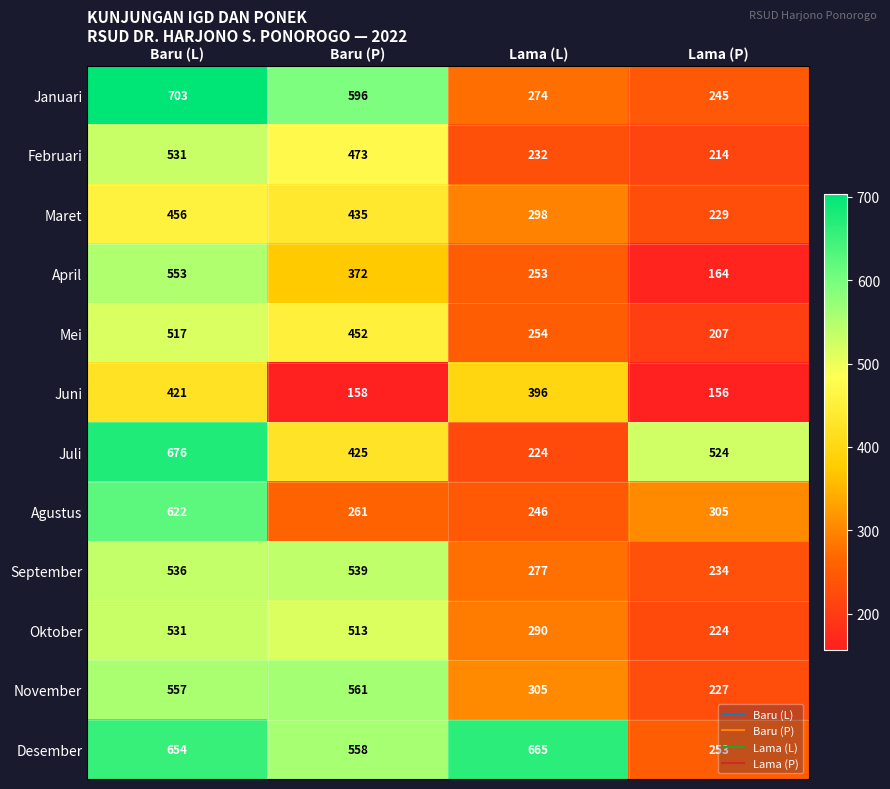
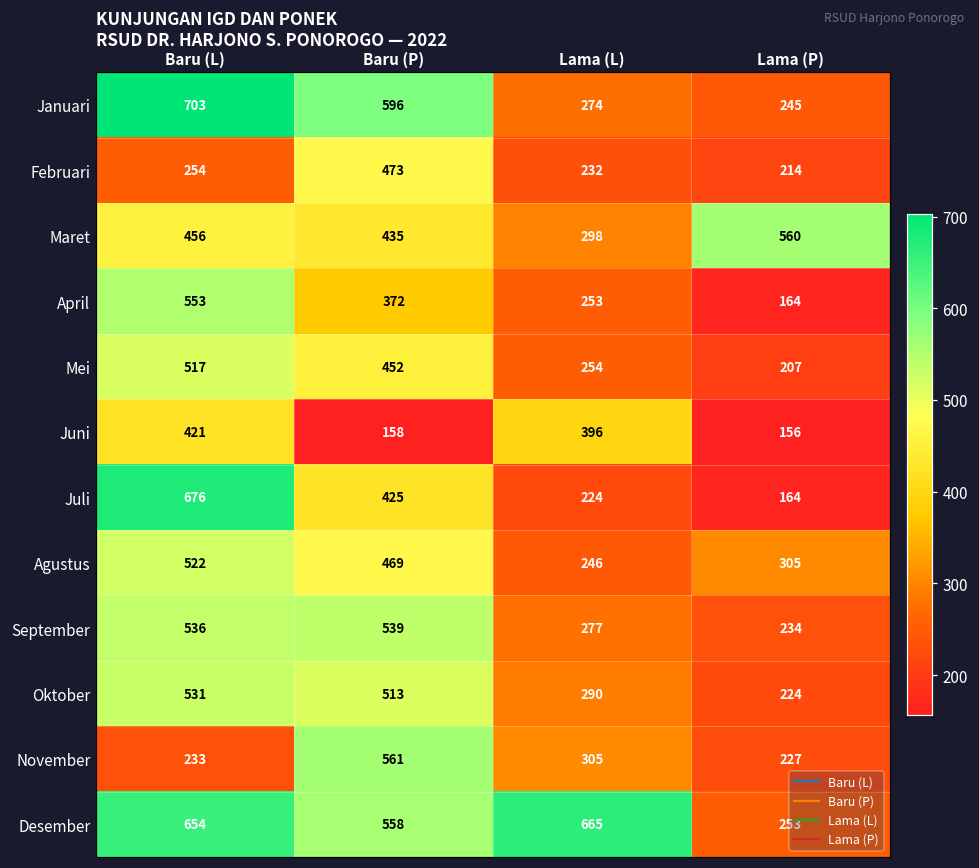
Februari, Baru (L): 531 -> 254
Maret, Lama (P): 229 -> 560
Juli, Lama (P): 524 -> 164
Agustus, Baru (L): 622 -> 522
Agustus, Baru (P): 261 -> 469
November, Baru (L): 557 -> 233
